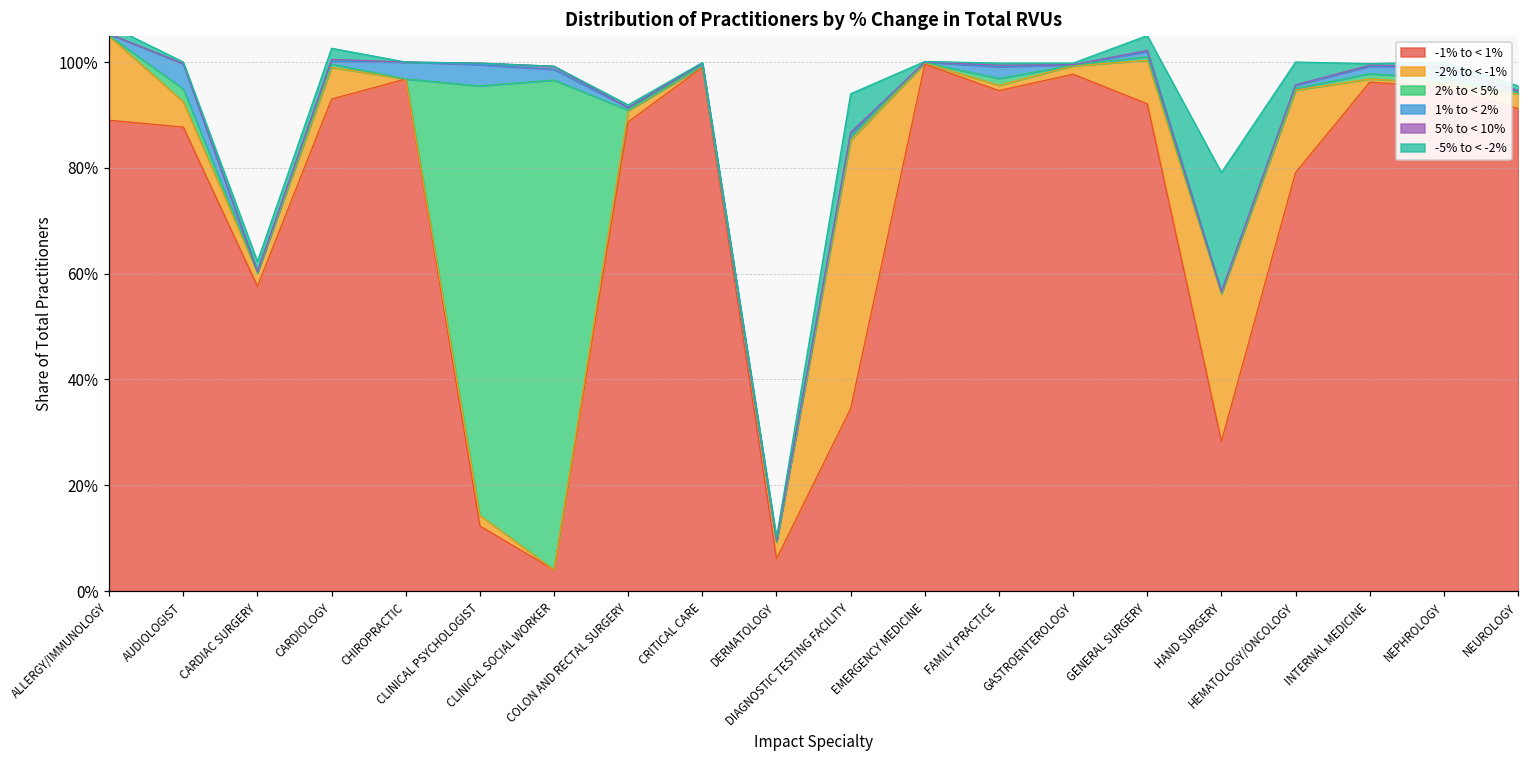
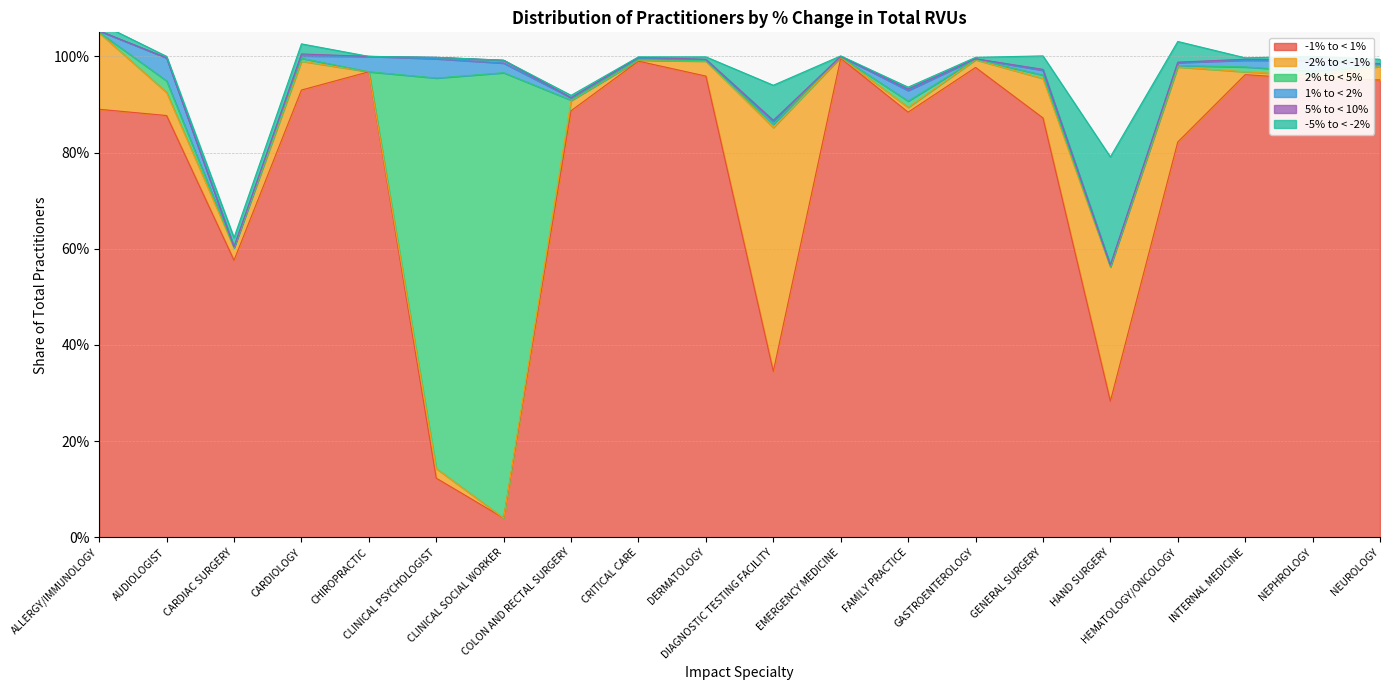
-1% to < 1%, DERMATOLOGY: 6% -> 96%
-1% to < 1%, FAMILY PRACTICE: 95% -> 88%
-1% to < 1%, GENERAL SURGERY: 92% -> 87%
-1% to < 1%, HEMATOLOGY/ONCOLOGY: 79% -> 82%
-1% to < 1%, NEUROLOGY: 91% -> 95%
